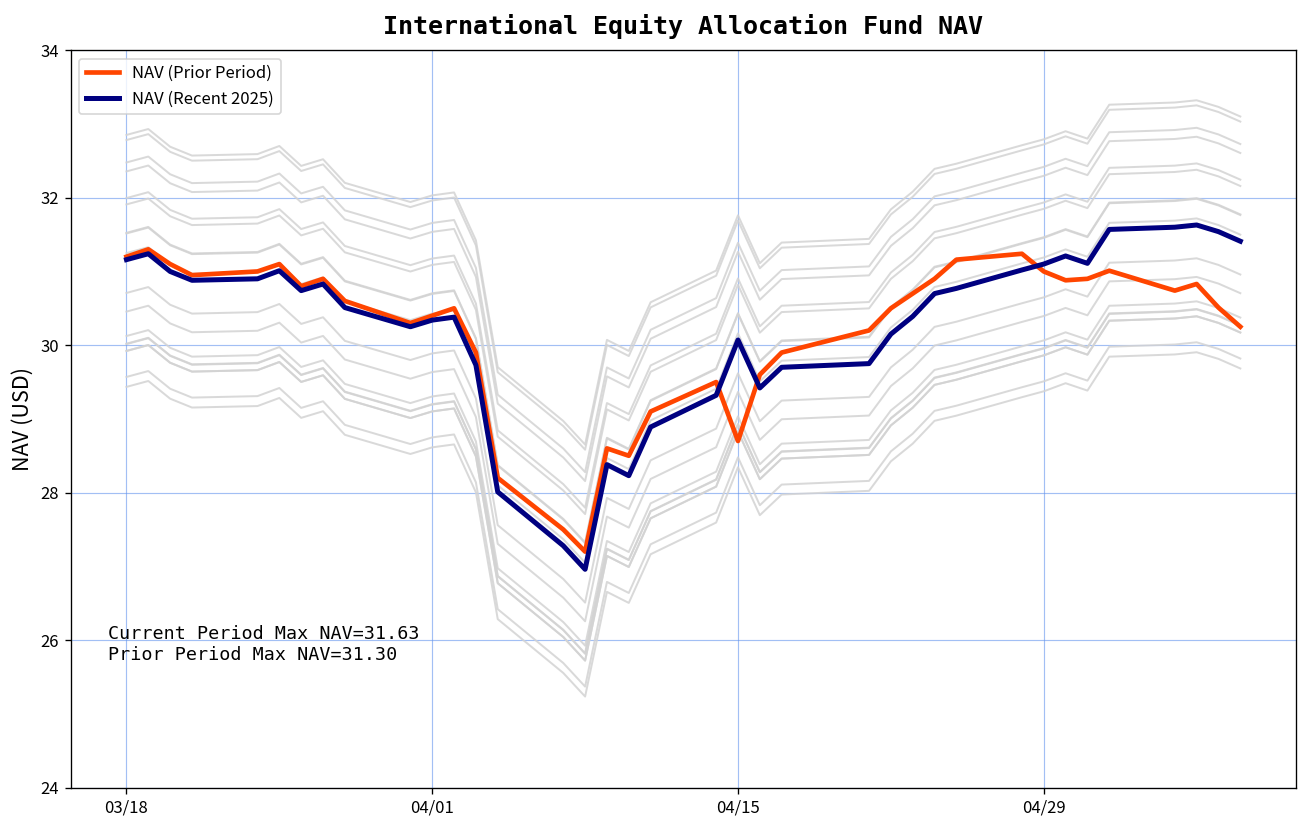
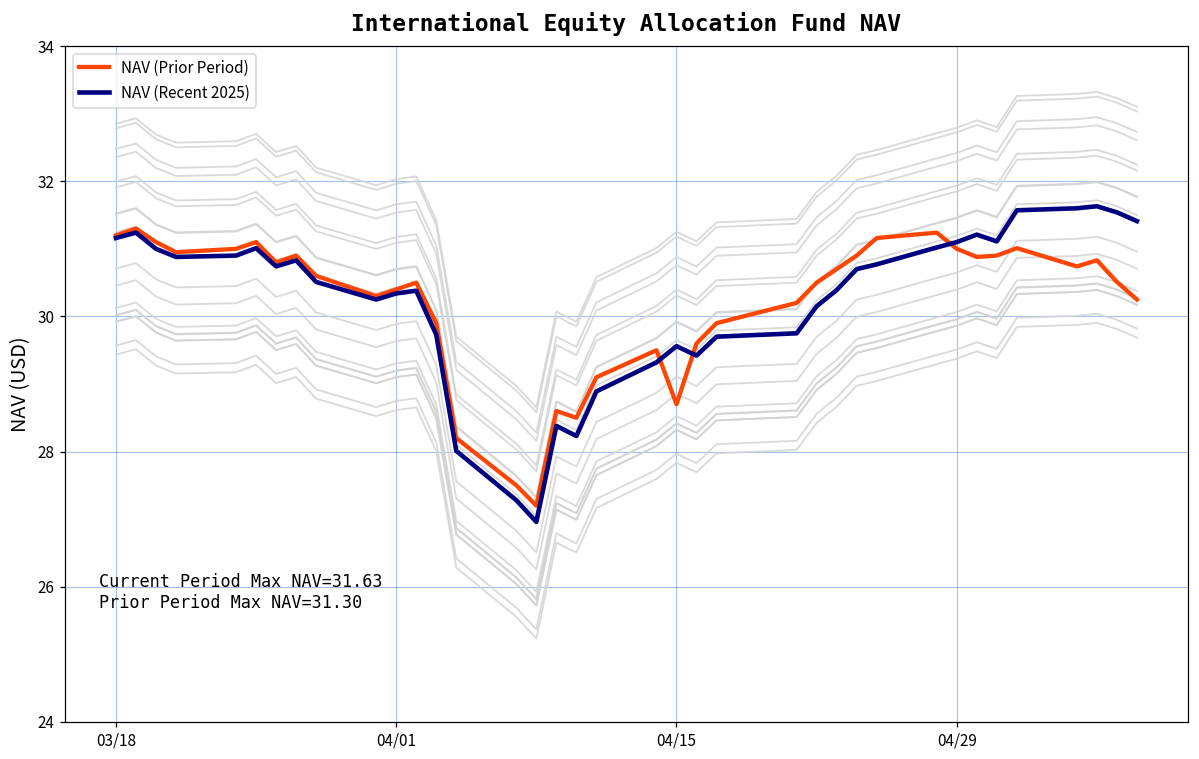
NAV (Recent 2025), 04/15: 30.1 -> 29.6
